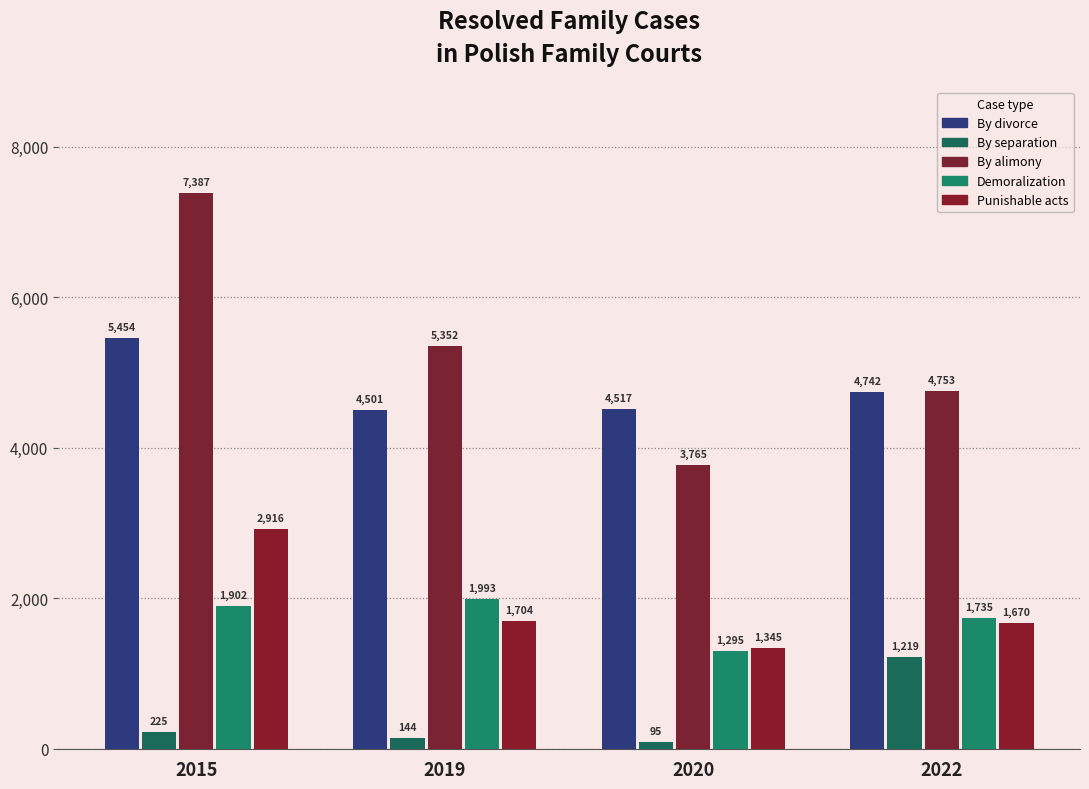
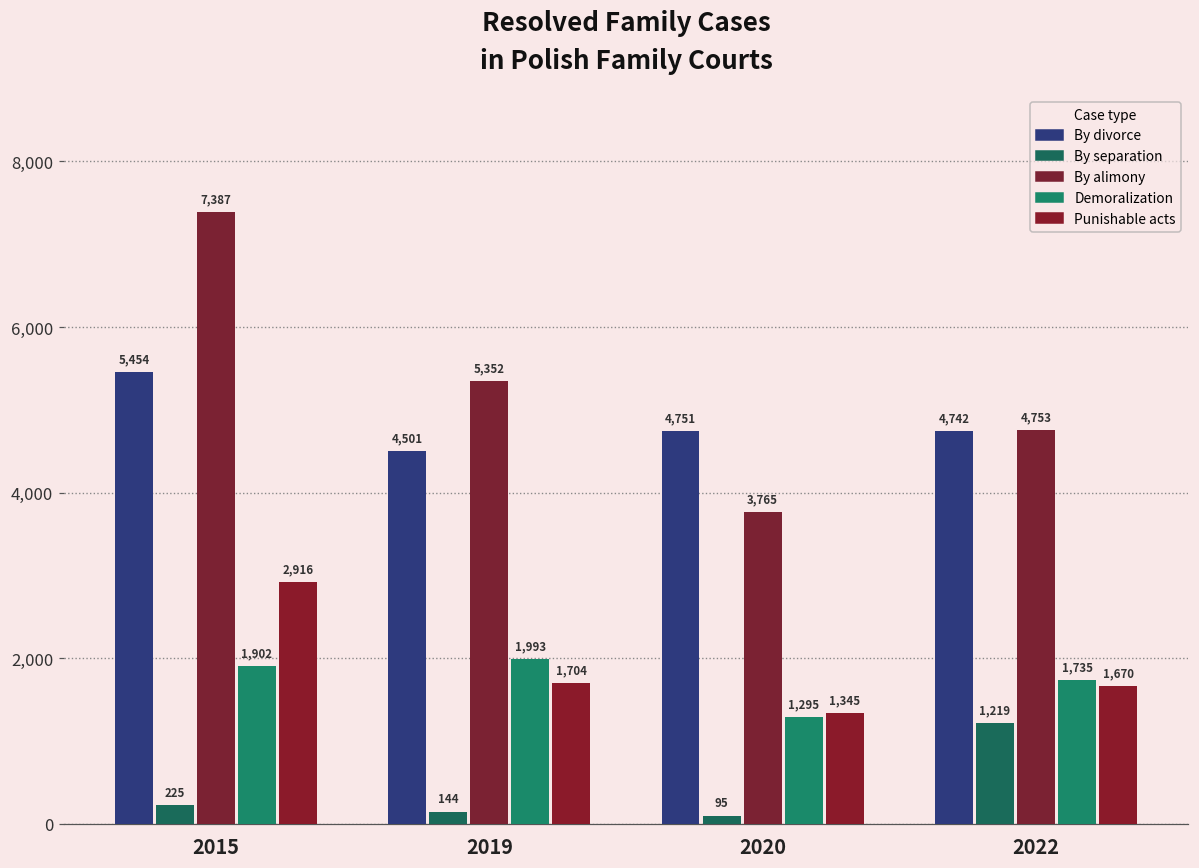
By divorce, 2020: 4,517 -> 4,751
